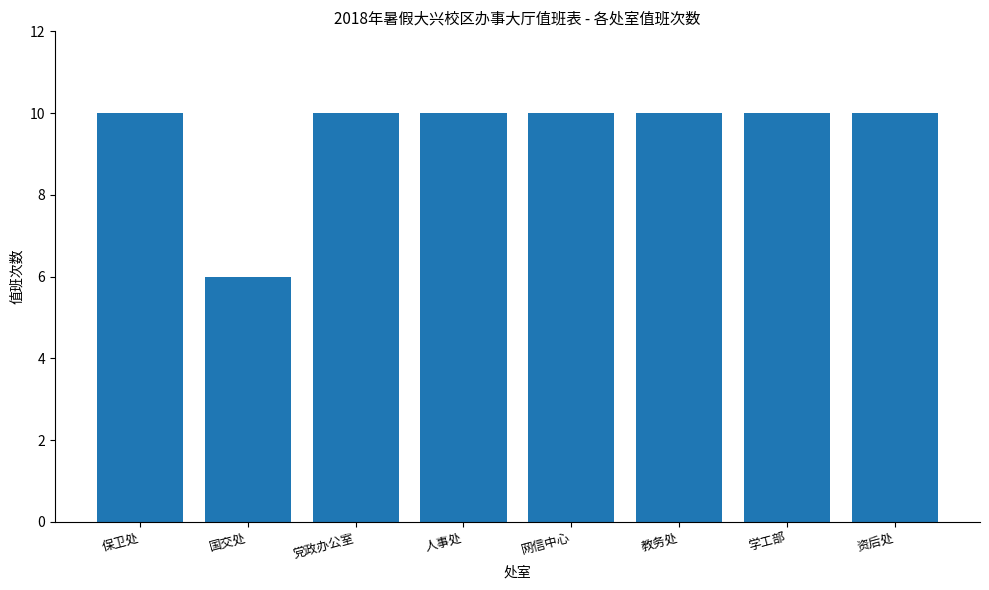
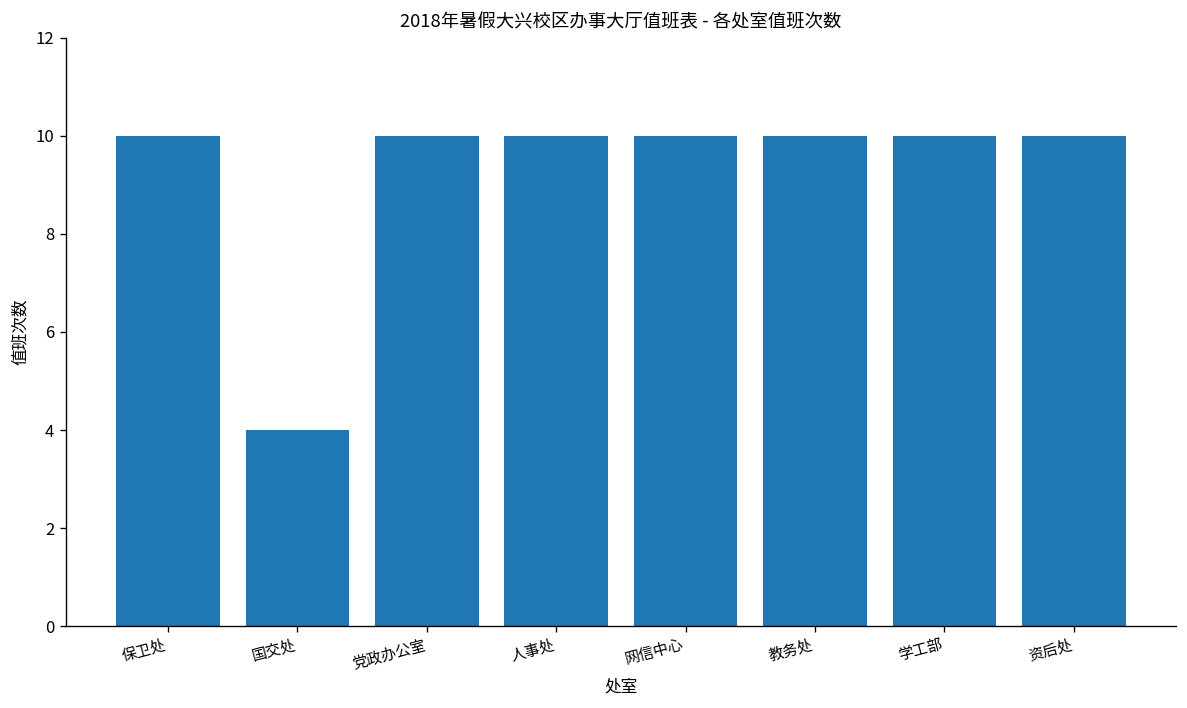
国交处: 6 -> 4
